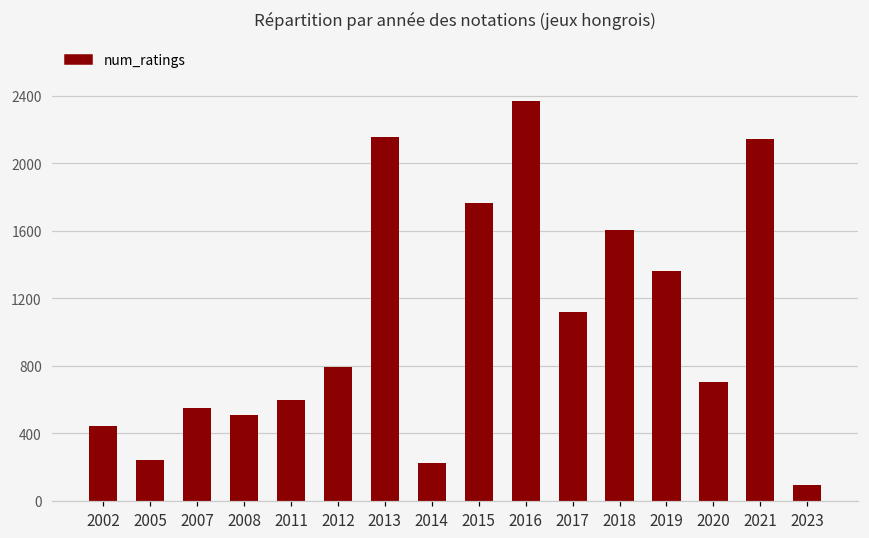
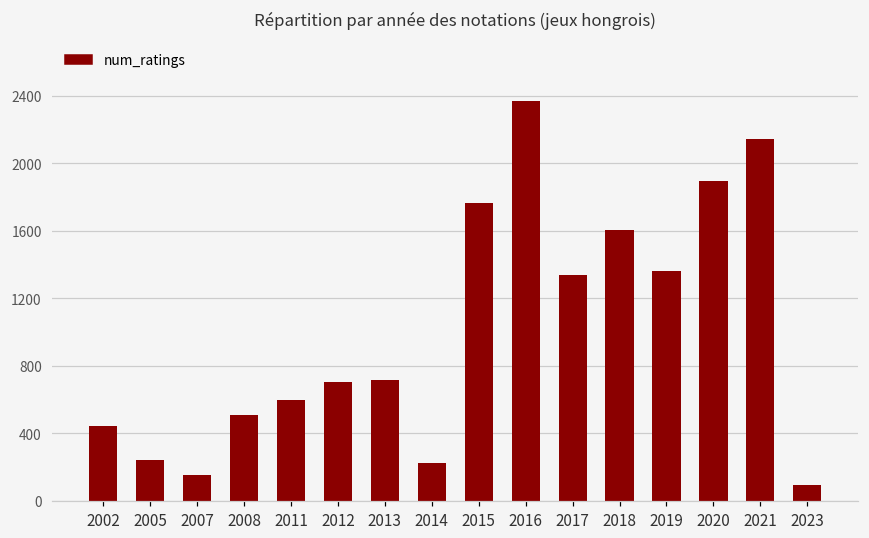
2007: 550 -> 150
2012: 790 -> 700
2013: 2160 -> 720
2017: 1120 -> 1340
2020: 700 -> 1900
